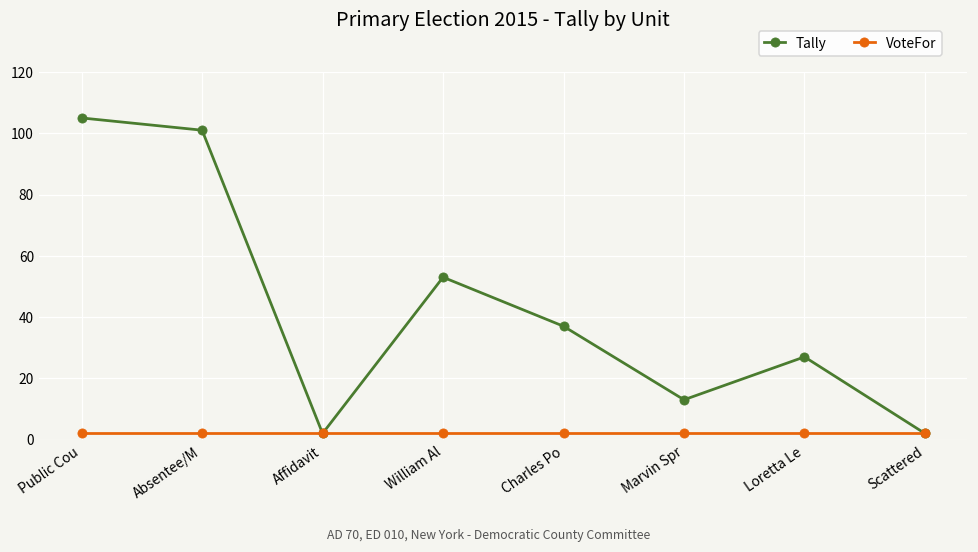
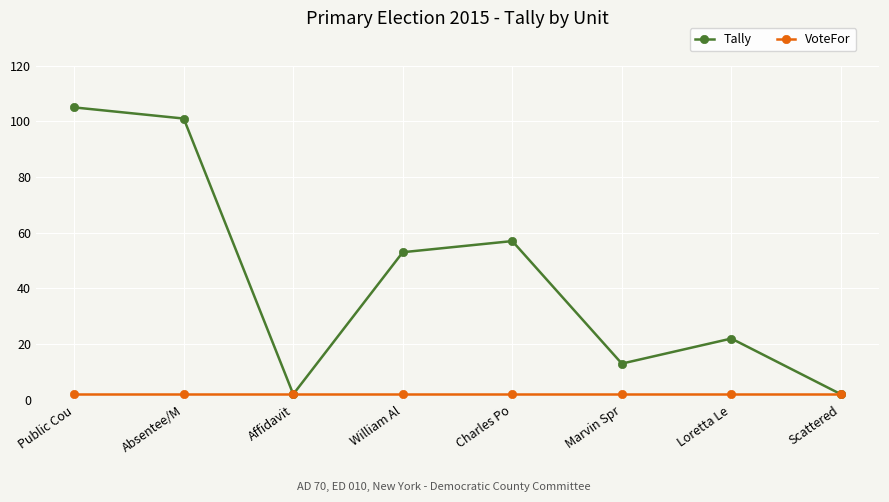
Tally, Charles Po: 37 -> 57
Tally, Loretta Le: 27 -> 22
